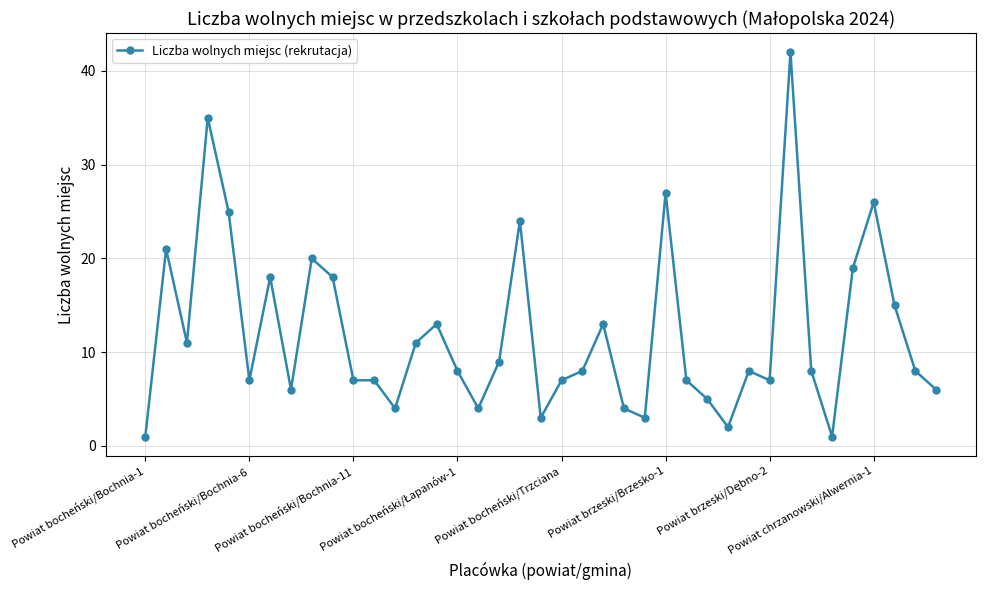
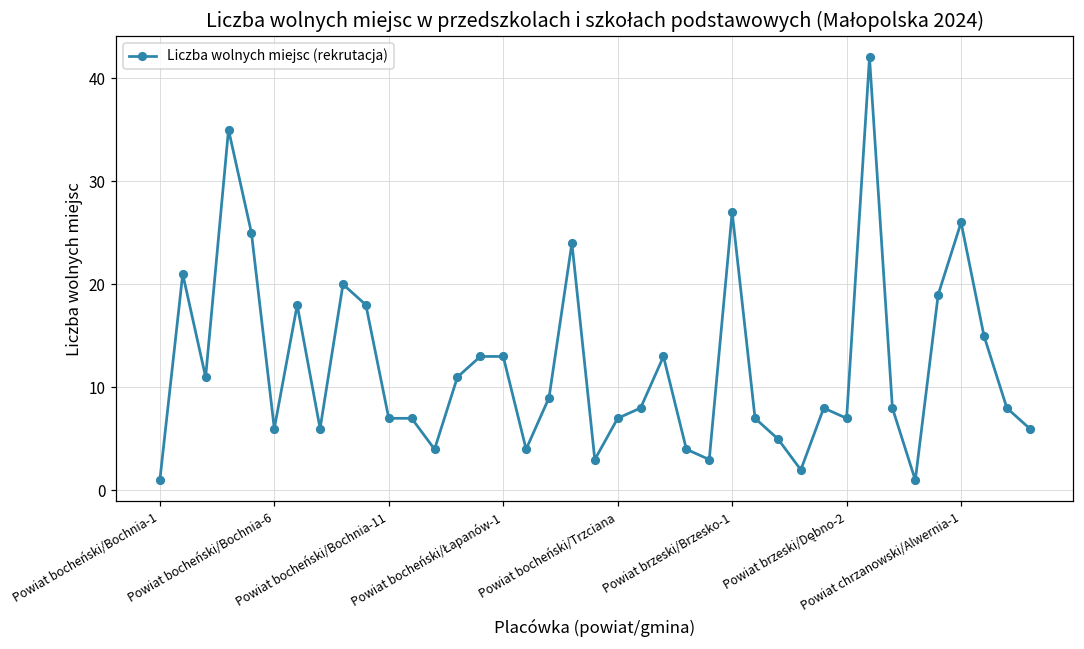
Powiat bocheński/Bochnia-6: 7 -> 6
Powiat bocheński/Łapanów-1: 8 -> 13
